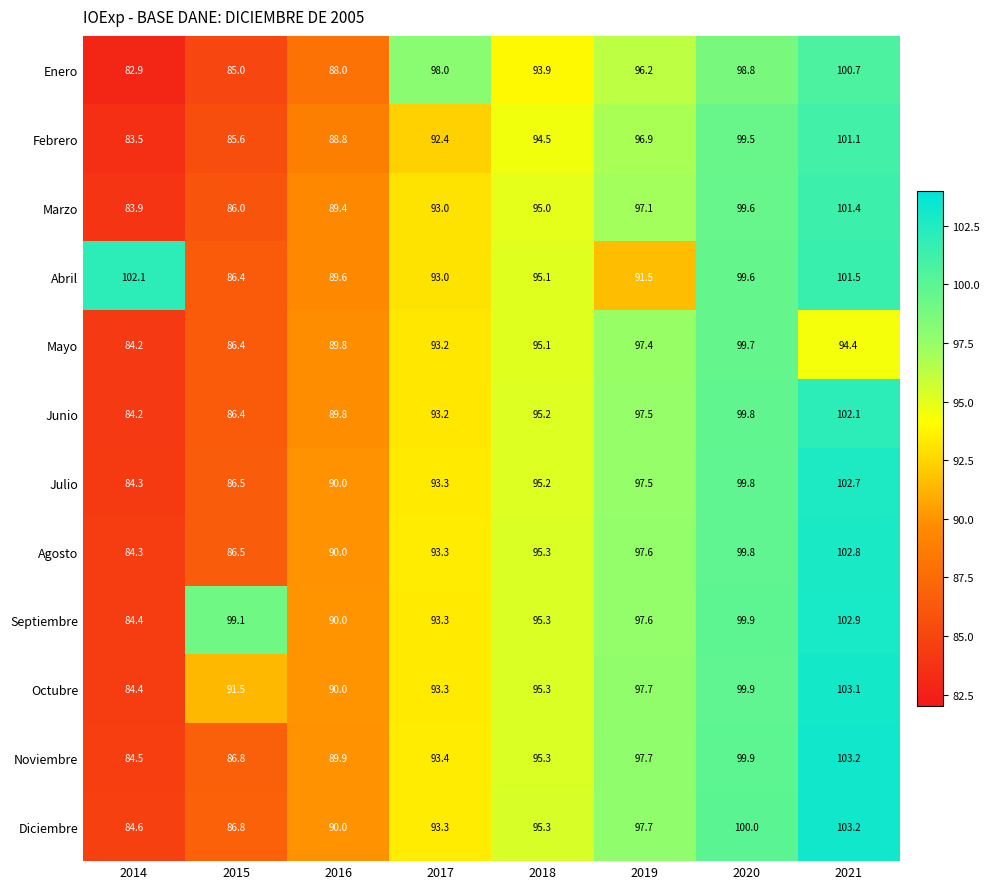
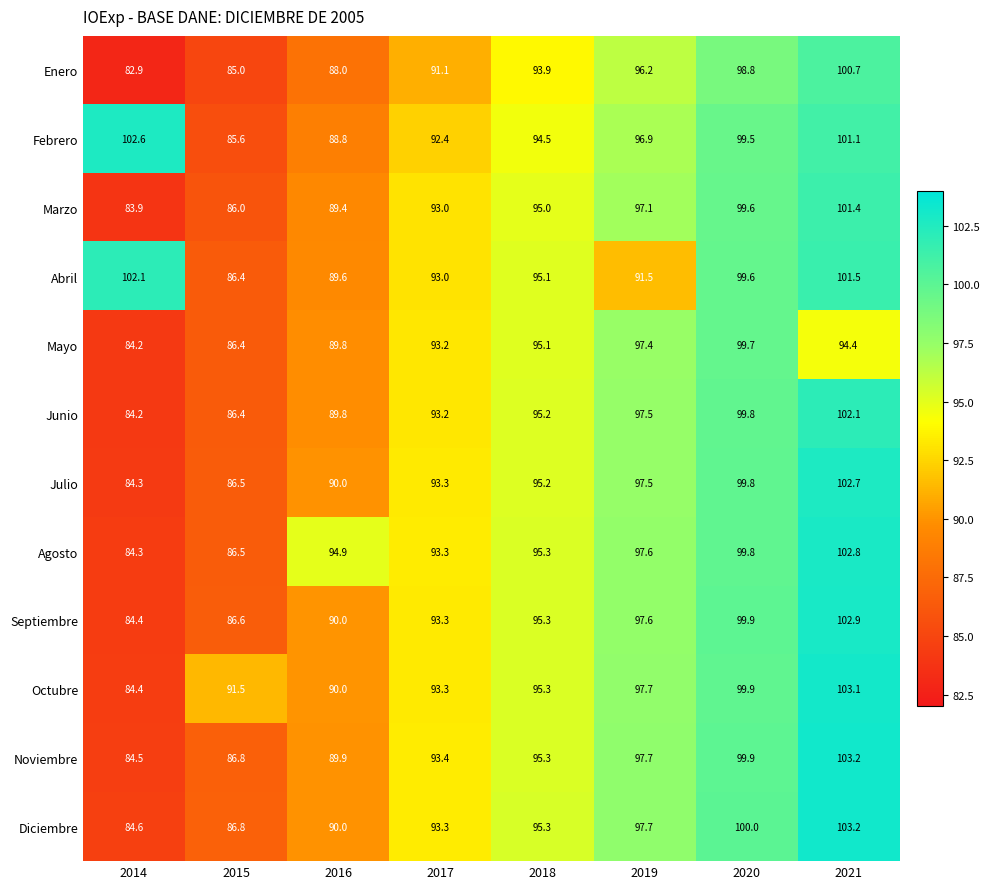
Enero, 2017: 98.0 -> 91.1
Febrero, 2014: 83.5 -> 102.6
Agosto, 2016: 90.0 -> 94.9
Septiembre, 2015: 99.1 -> 86.6
